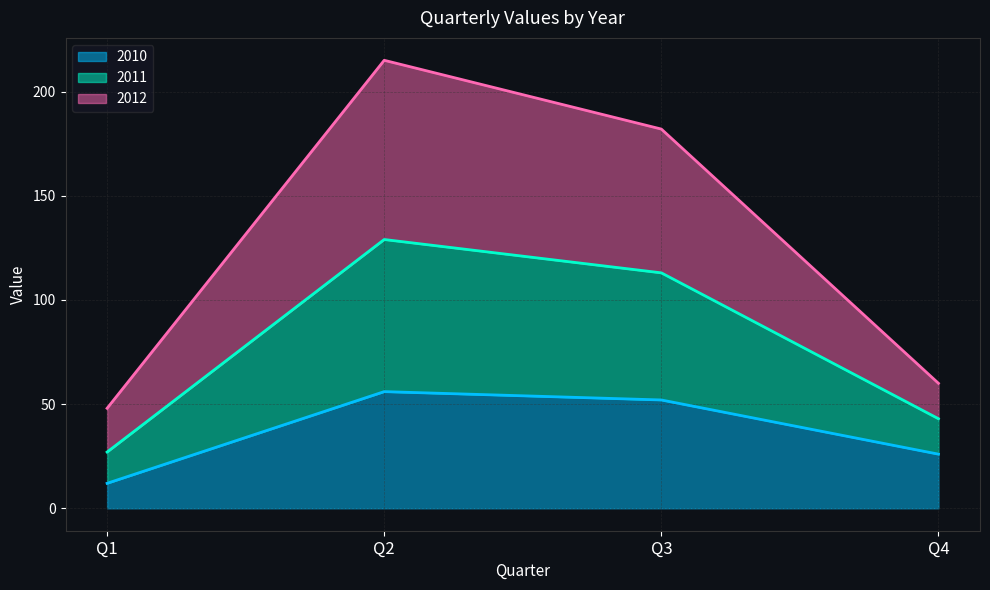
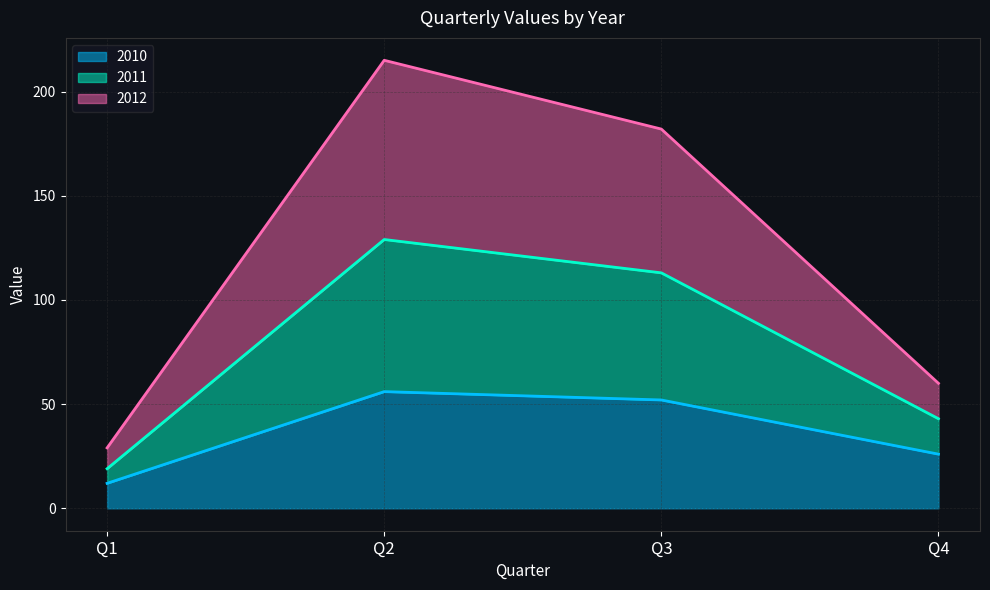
2011, Q1: 15 -> 7
2012, Q1: 21 -> 10
